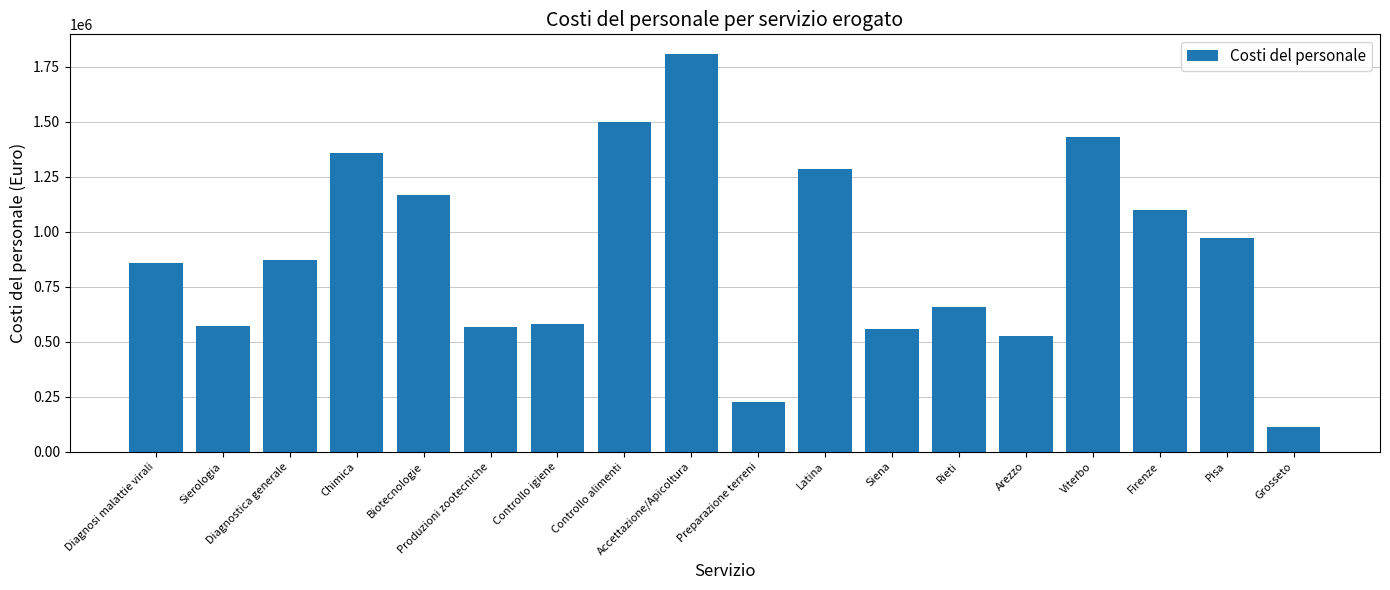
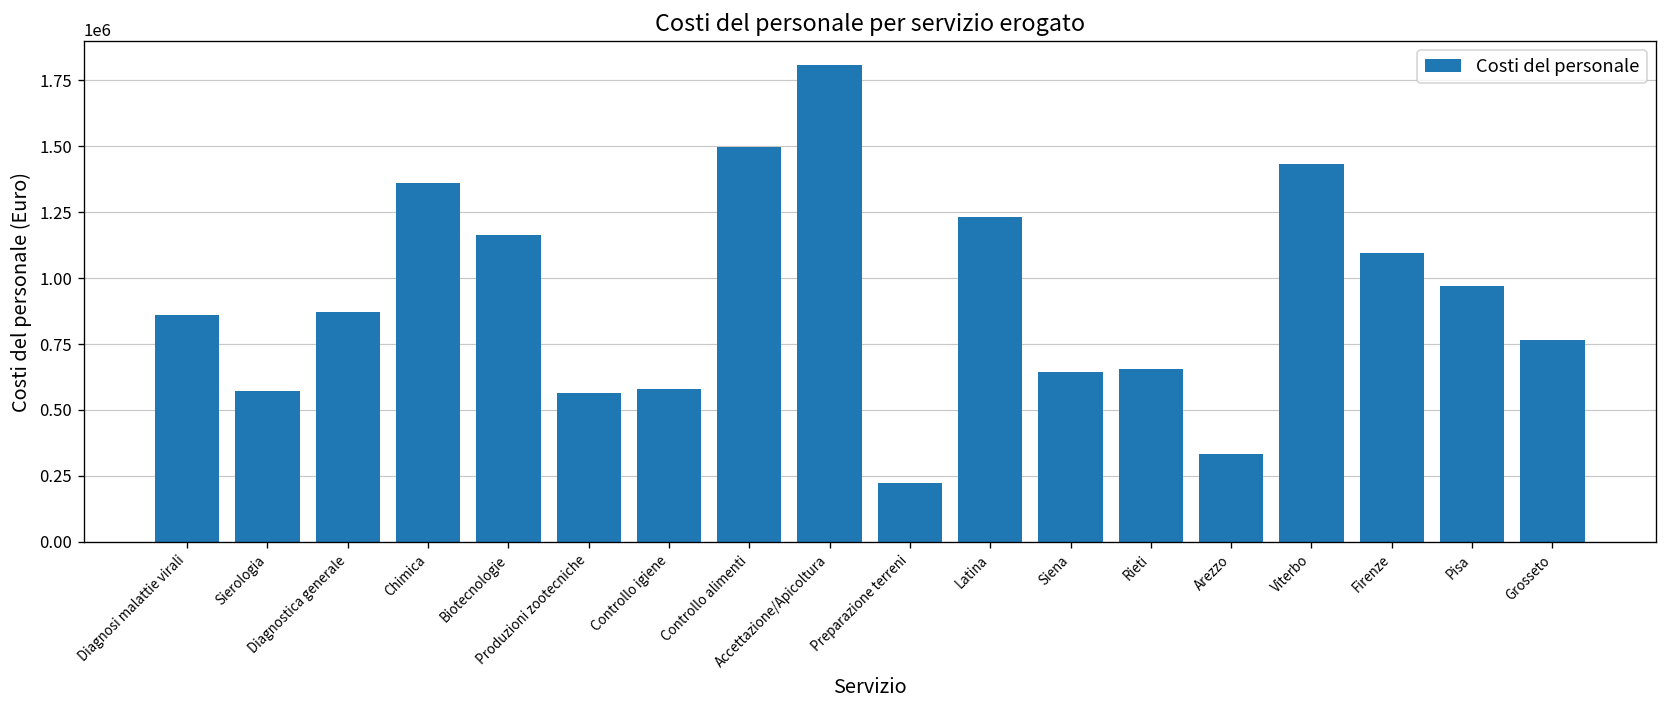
Latina: 1280000 -> 1230000
Siena: 560000 -> 640000
Arezzo: 530000 -> 330000
Grosseto: 110000 -> 770000
